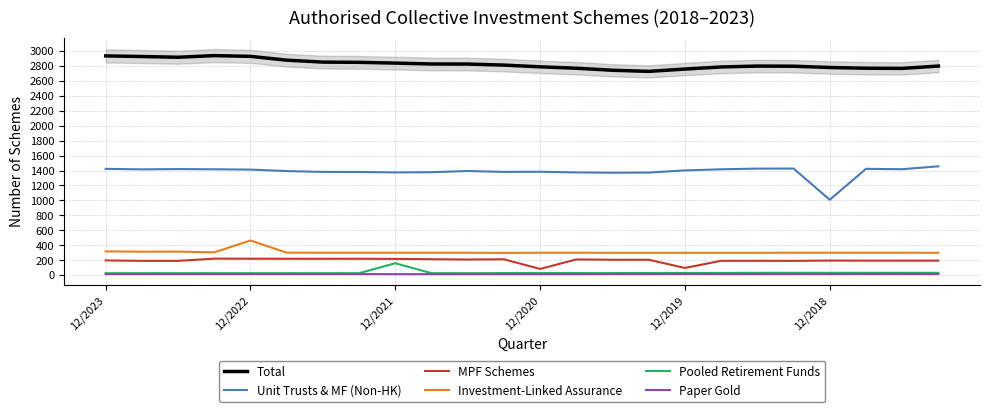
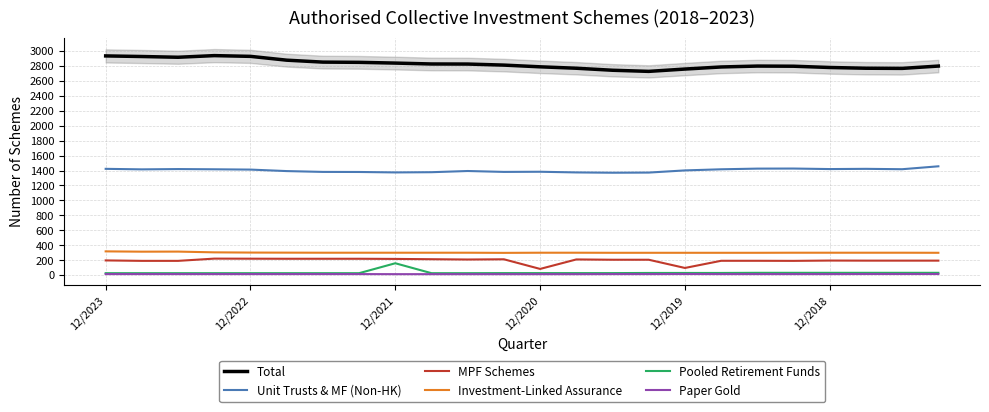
Investment-Linked Assurance, 12/2022: 500 -> 300
Unit Trusts & MF (Non-HK), 12/2018: 1000 -> 1400
